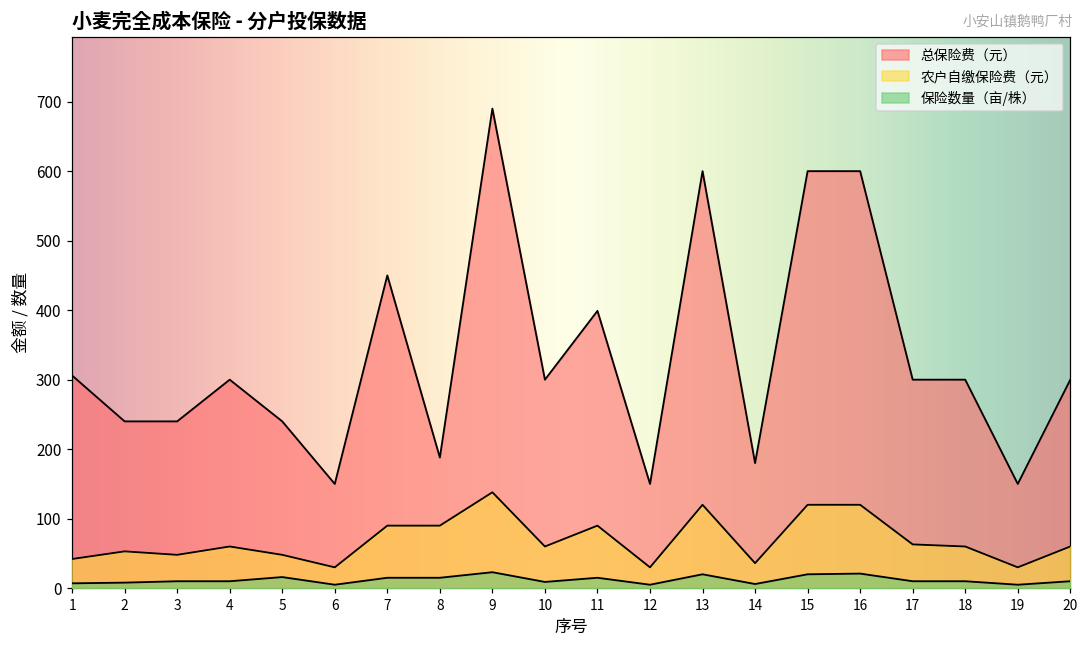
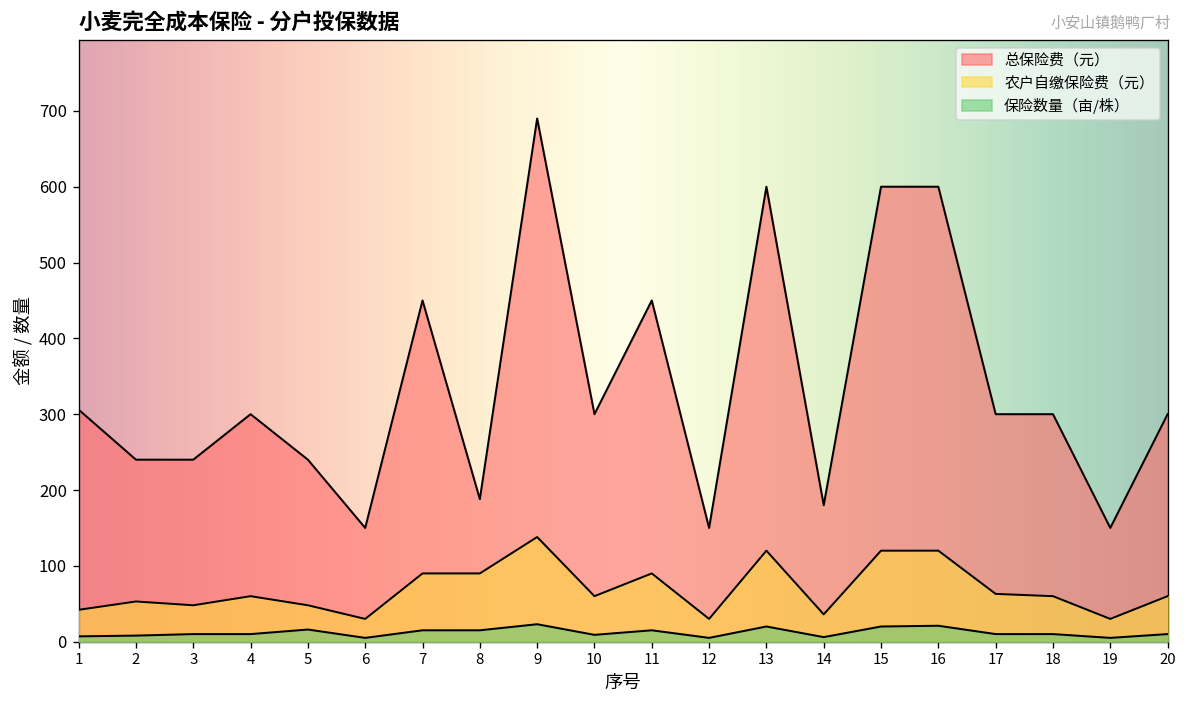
总保险费（元）, 11: 400 -> 450
